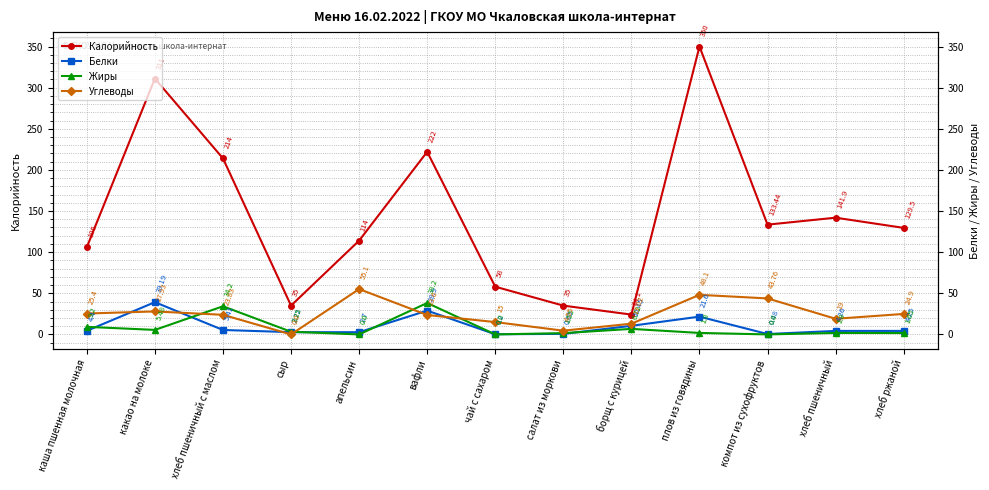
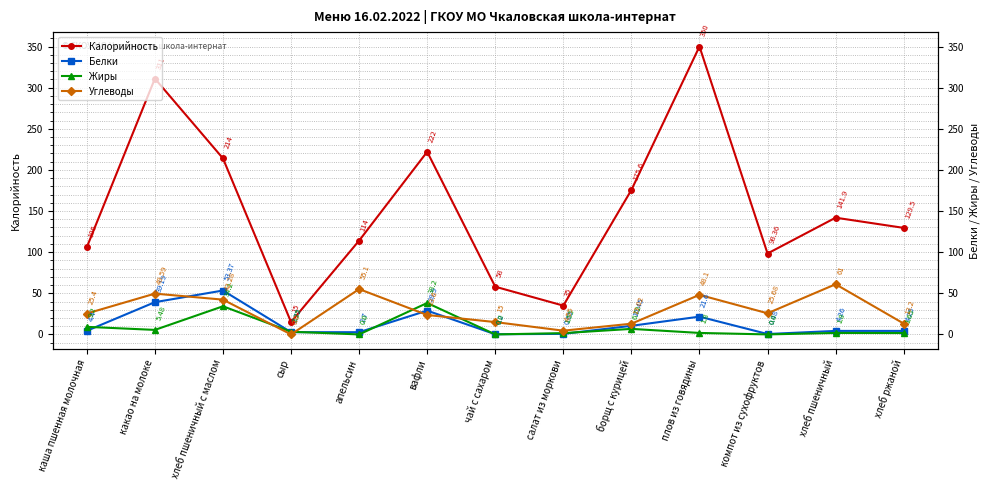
Углеводы, какао на молоке: 27.93 -> 49.59
Белки, хлеб пшеничный с маслом: 5.41 -> 53.37
Углеводы, хлеб пшеничный с маслом: 23.83 -> 42.28
Калорийность, сыр: 35 -> 15
Калорийность, борщ с курицей: 24.1 -> 175.6
Калорийность, компот из сухофруктов: 133.44 -> 98.36
Углеводы, компот из сухофруктов: 43.76 -> 25.68
Углеводы, хлеб пшеничный: 19 -> 61
Углеводы, хлеб ржаной: 24.9 -> 13.2
